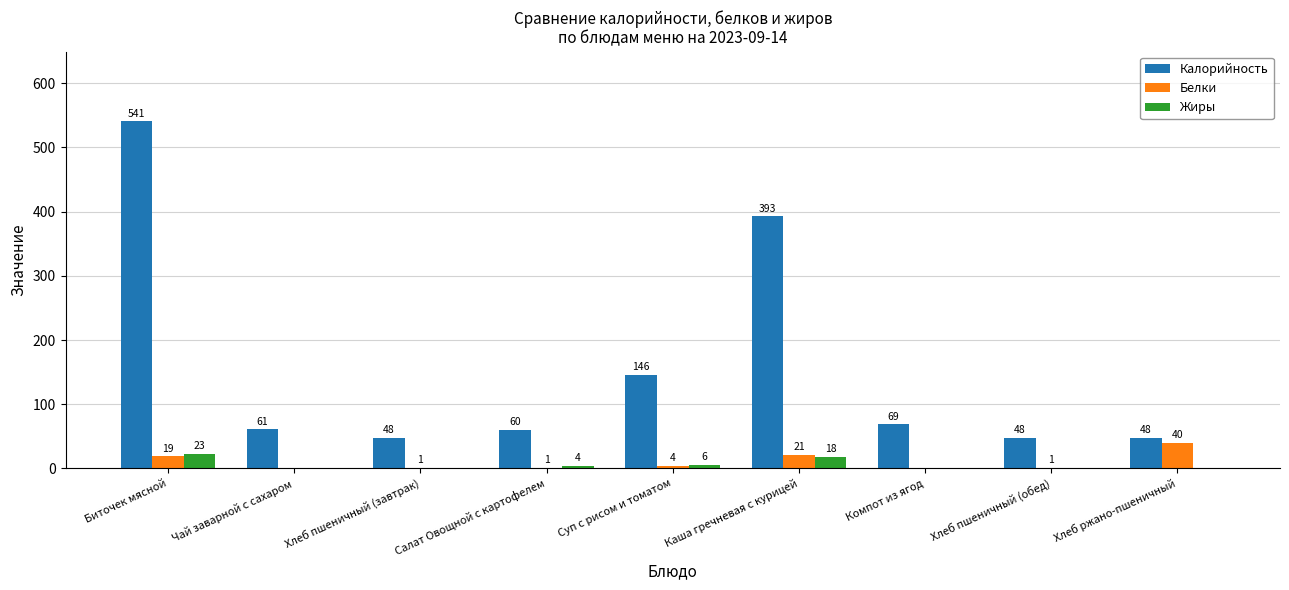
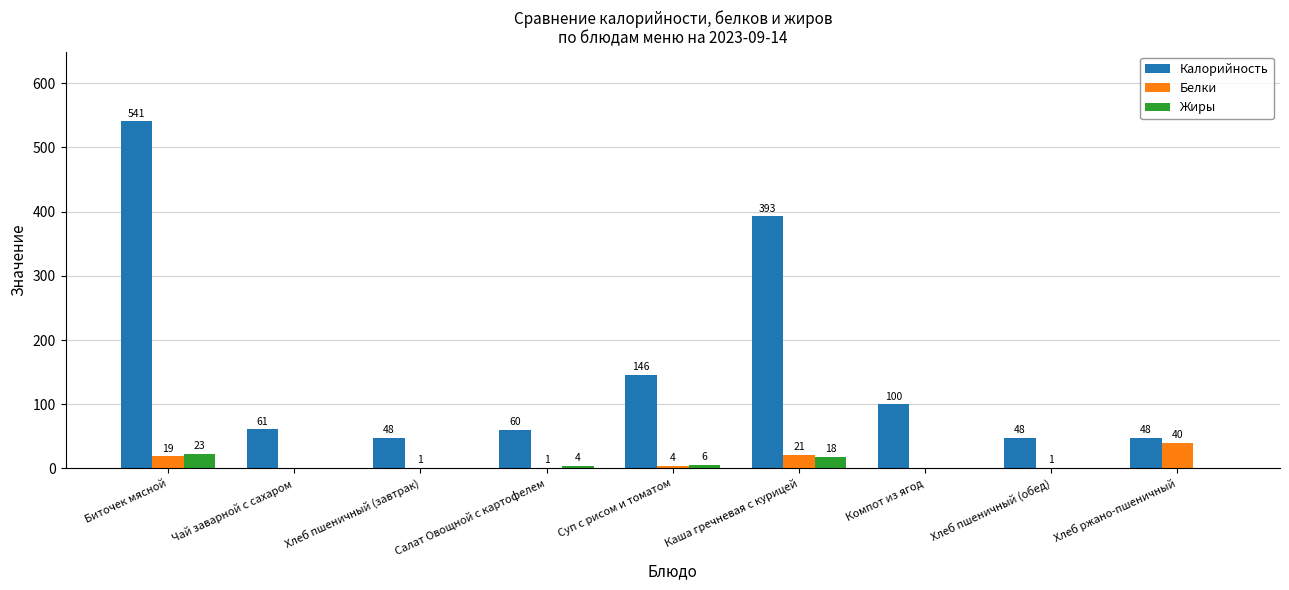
Калорийность, Компот из ягод: 69 -> 100
